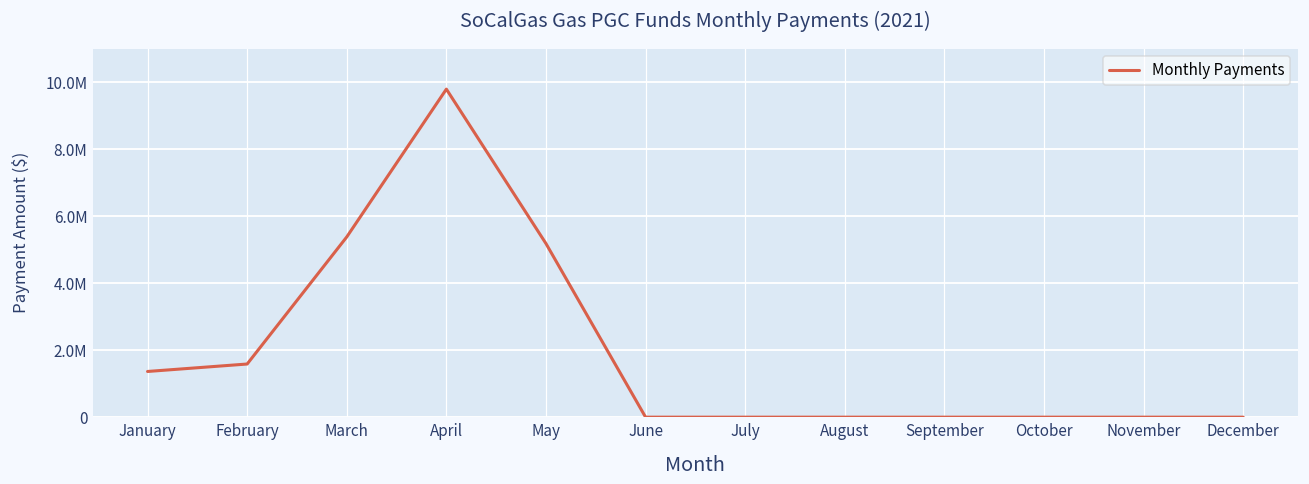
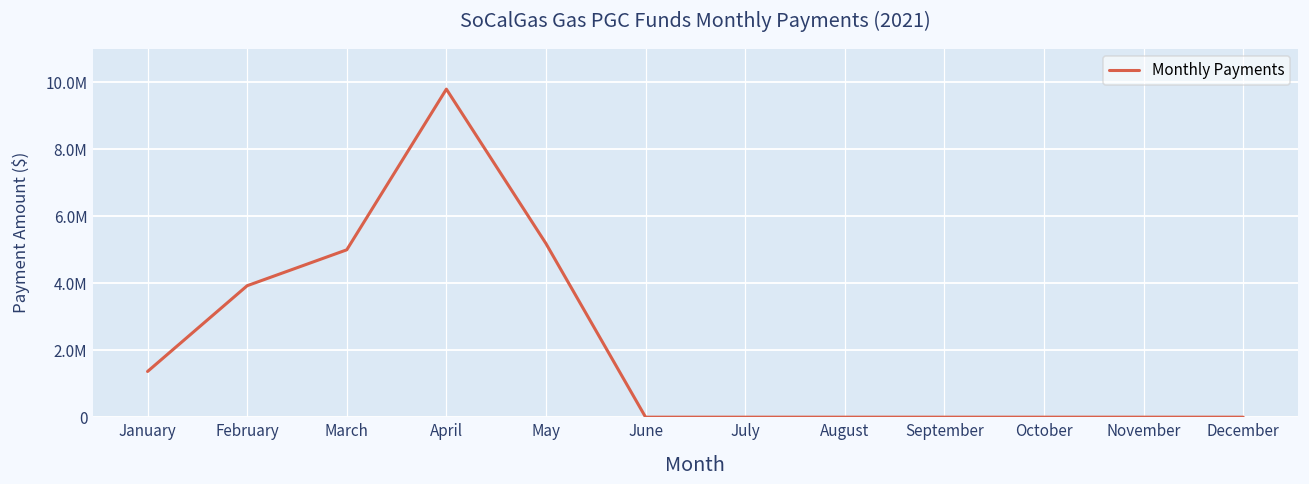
February: 1600000 -> 3900000
March: 5400000 -> 5000000
